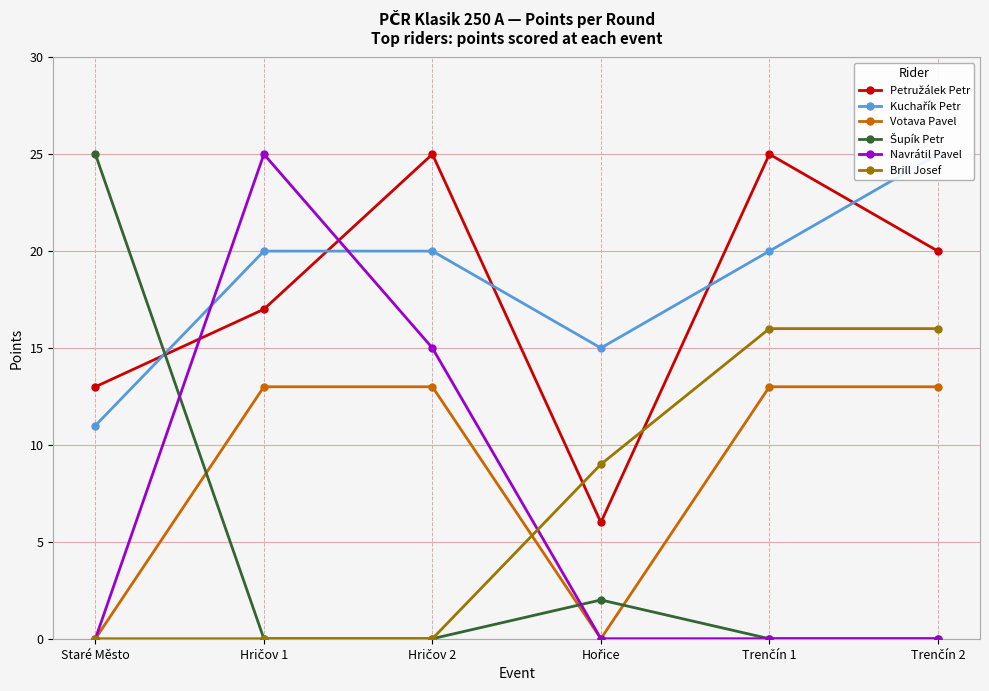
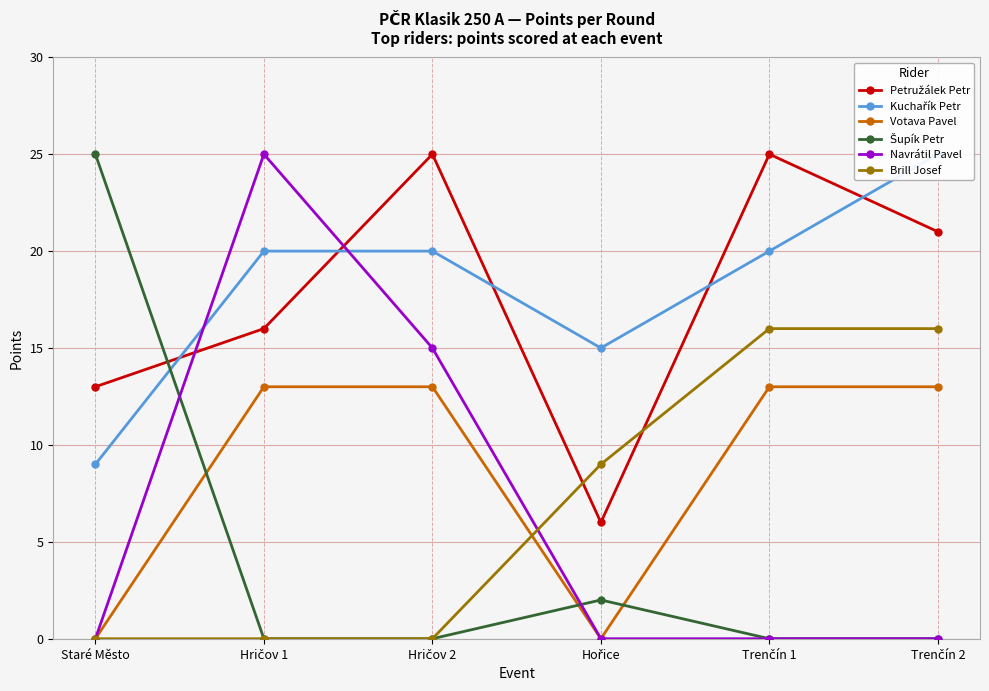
Kuchařík Petr, Staré Město: 11 -> 9
Petružálek Petr, Hričov 1: 17 -> 16
Petružálek Petr, Trenčín 2: 20 -> 21
